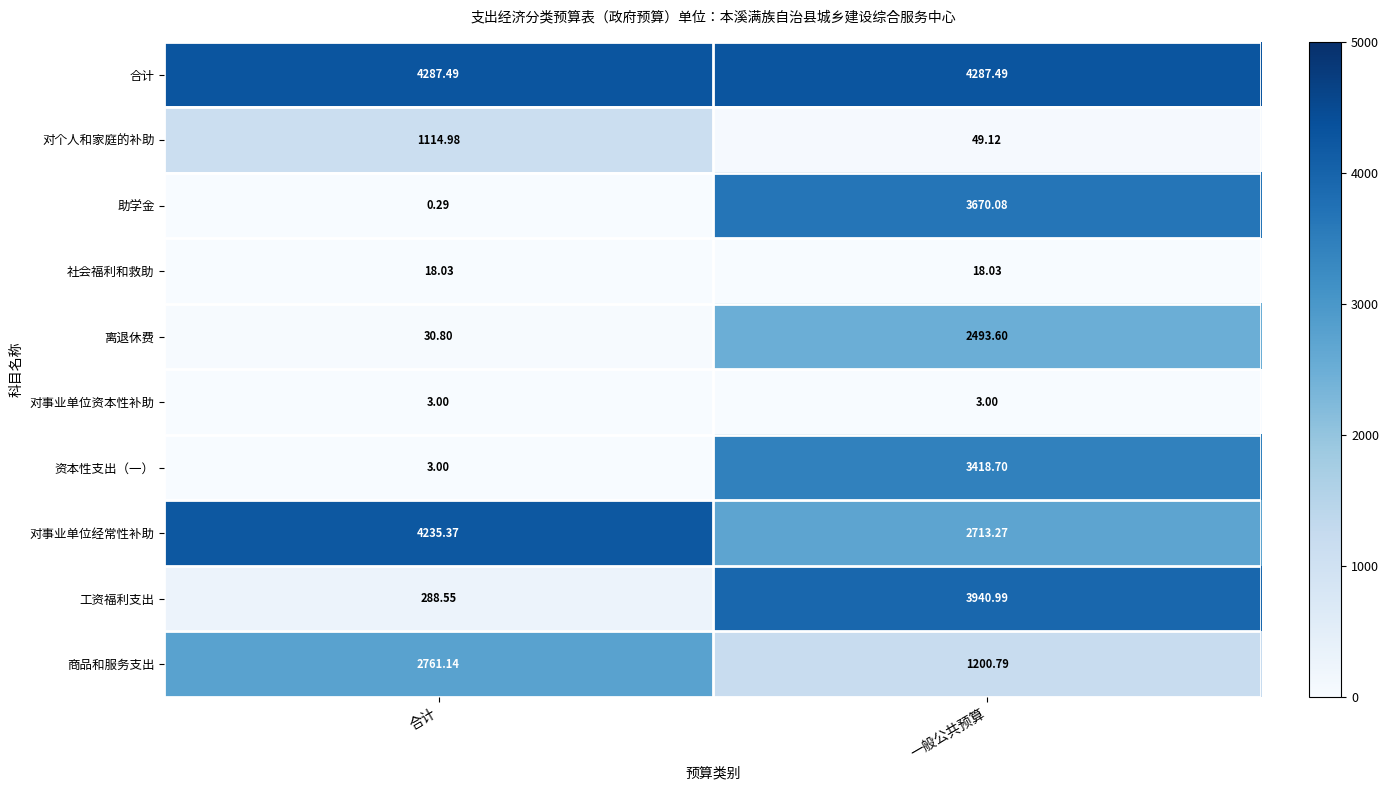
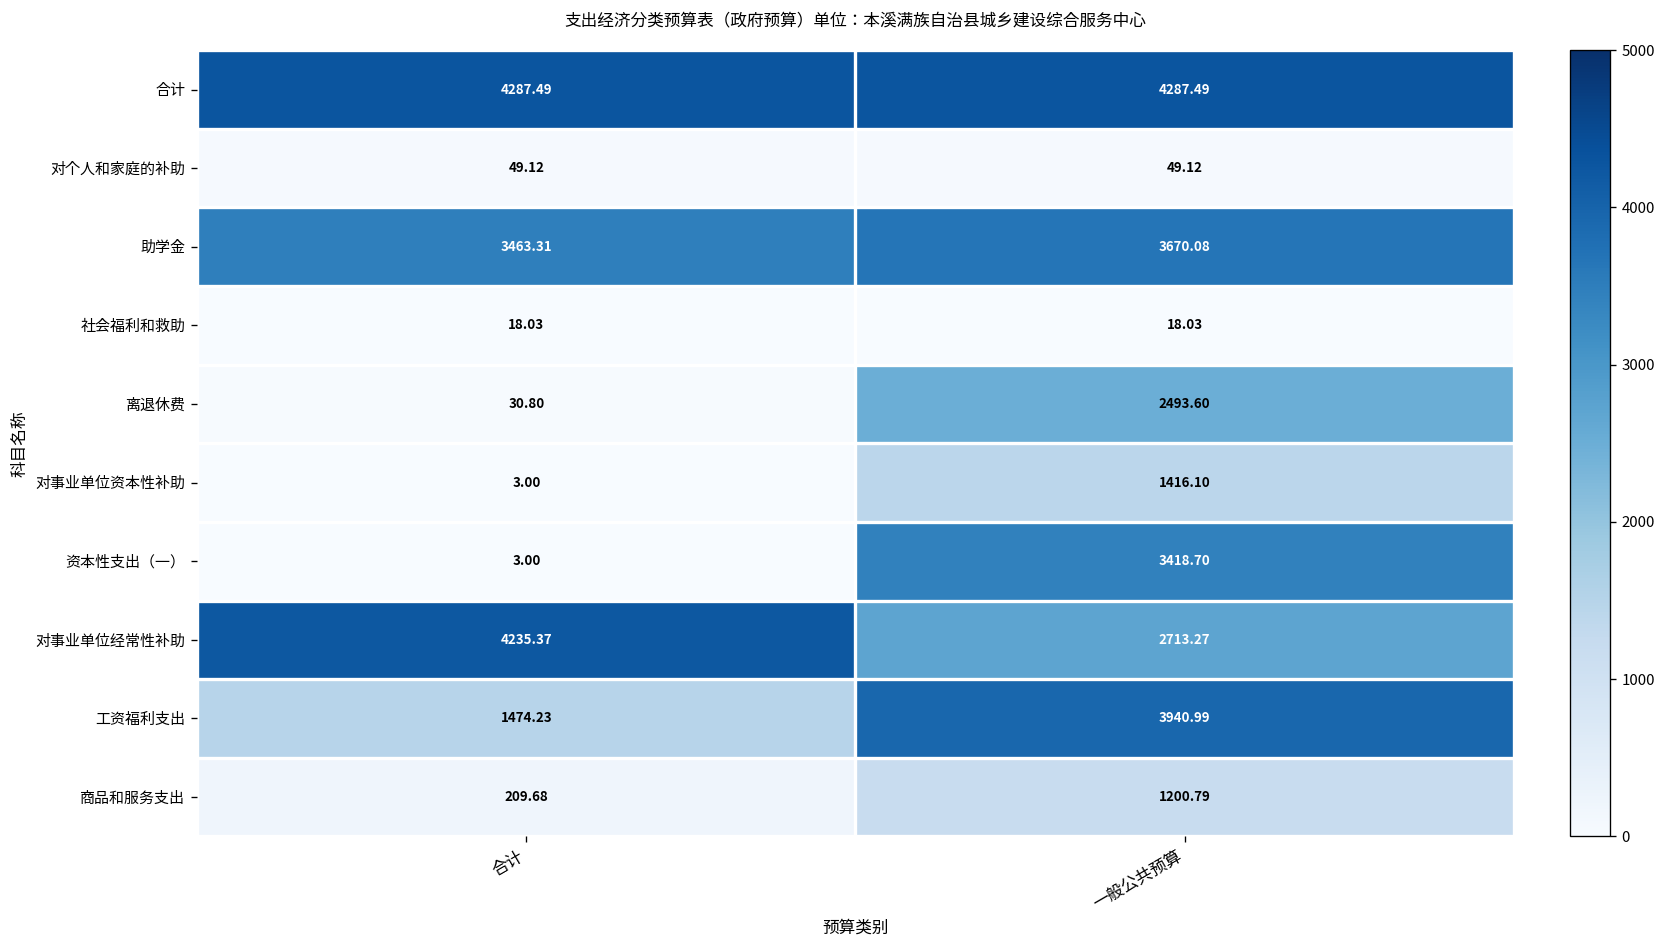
对个人和家庭的补助, 合计: 1114.98 -> 49.12
助学金, 合计: 0.29 -> 3463.31
对事业单位资本性补助, 一般公共预算: 3.00 -> 1416.10
工资福利支出, 合计: 288.55 -> 1474.23
商品和服务支出, 合计: 2761.14 -> 209.68
